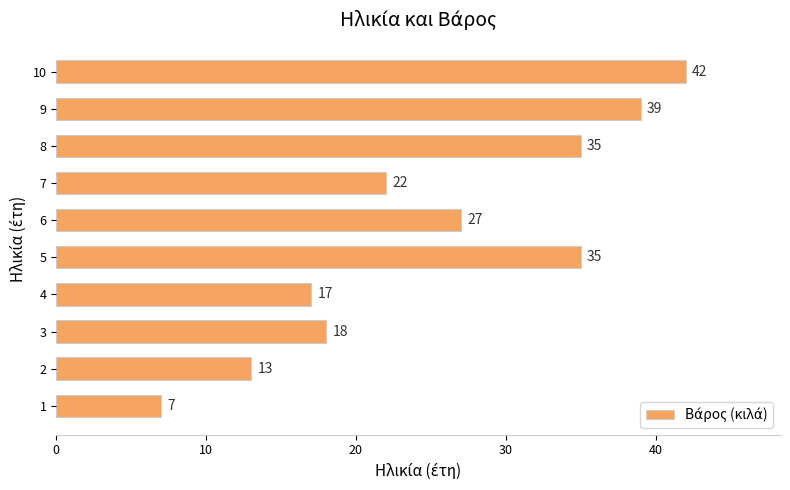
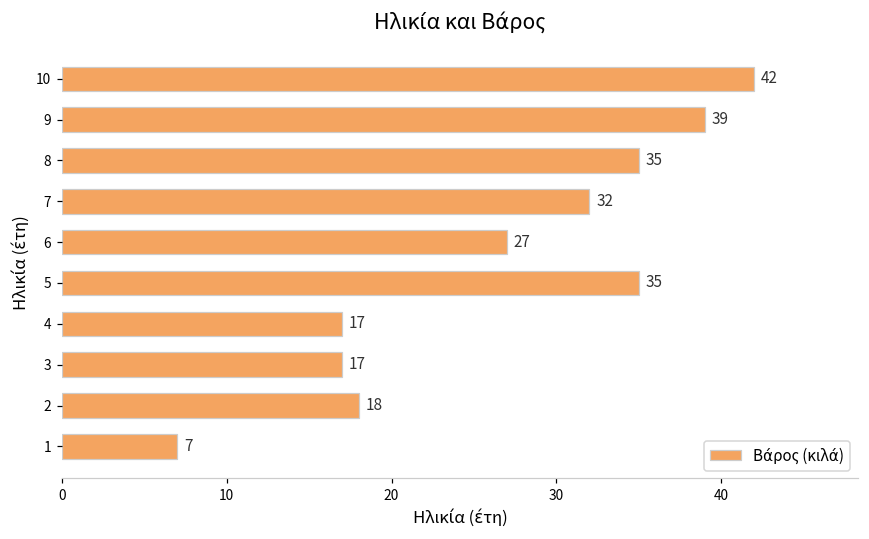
7: 22 -> 32
3: 18 -> 17
2: 13 -> 18
